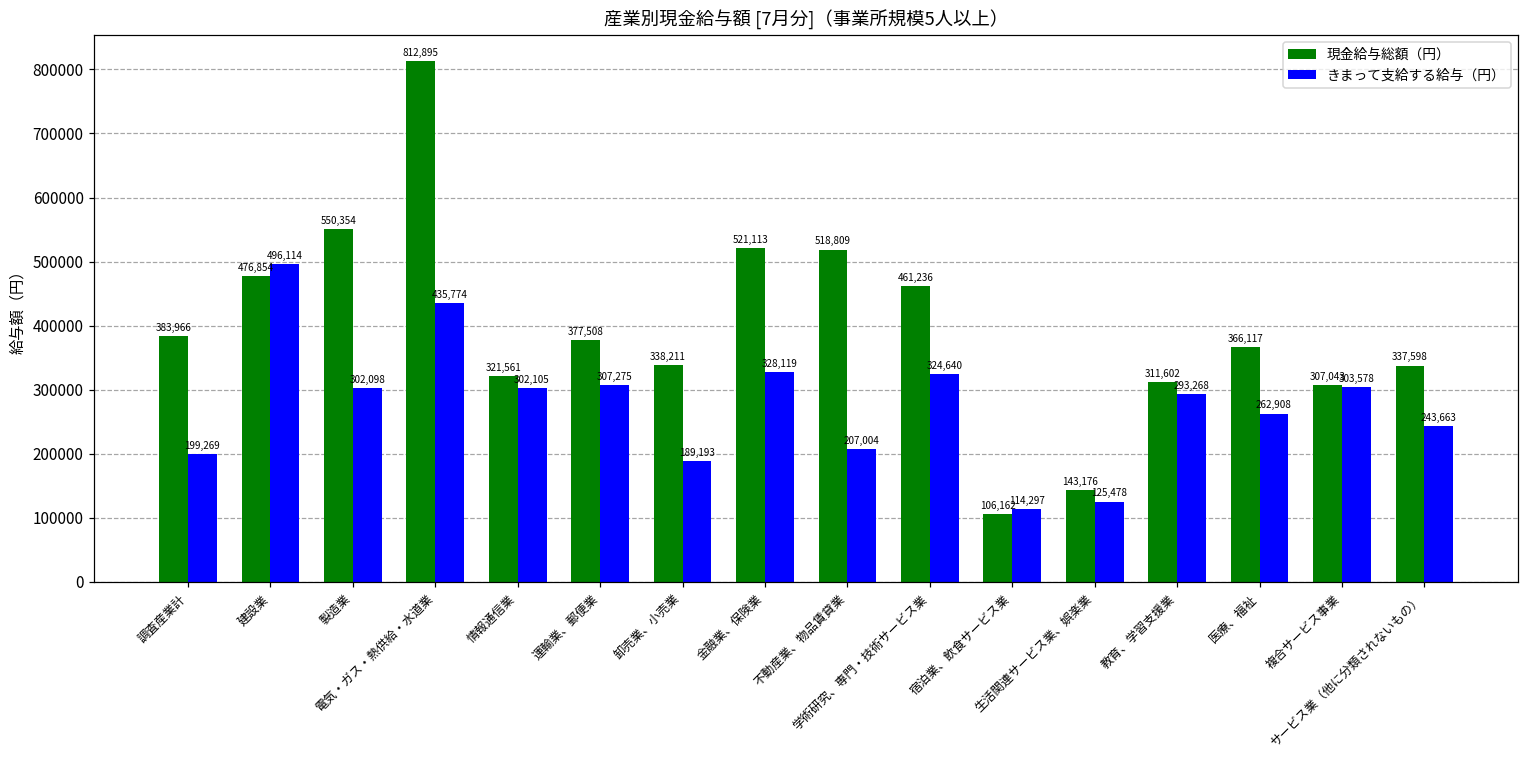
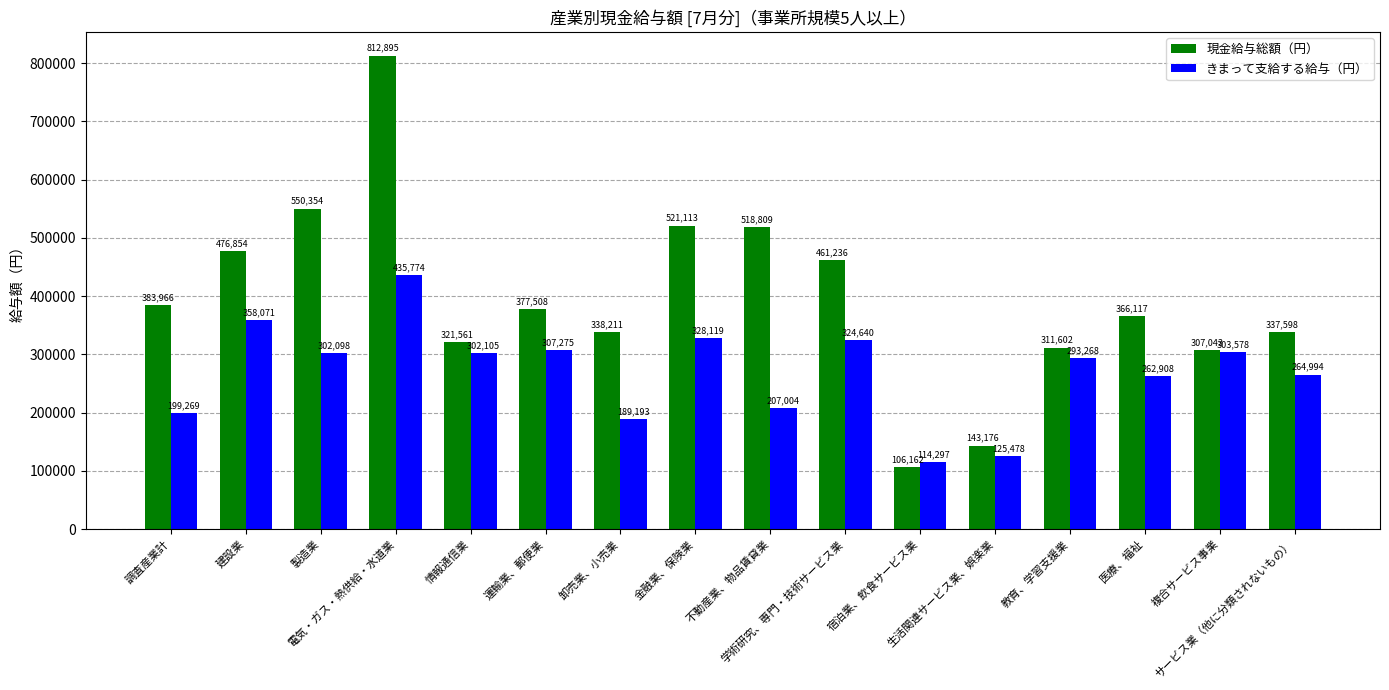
きまって支給する給与（円）, 建設業: 496,114 -> 358,071
きまって支給する給与（円）, サービス業（他に分類されないもの）: 243,663 -> 264,994
